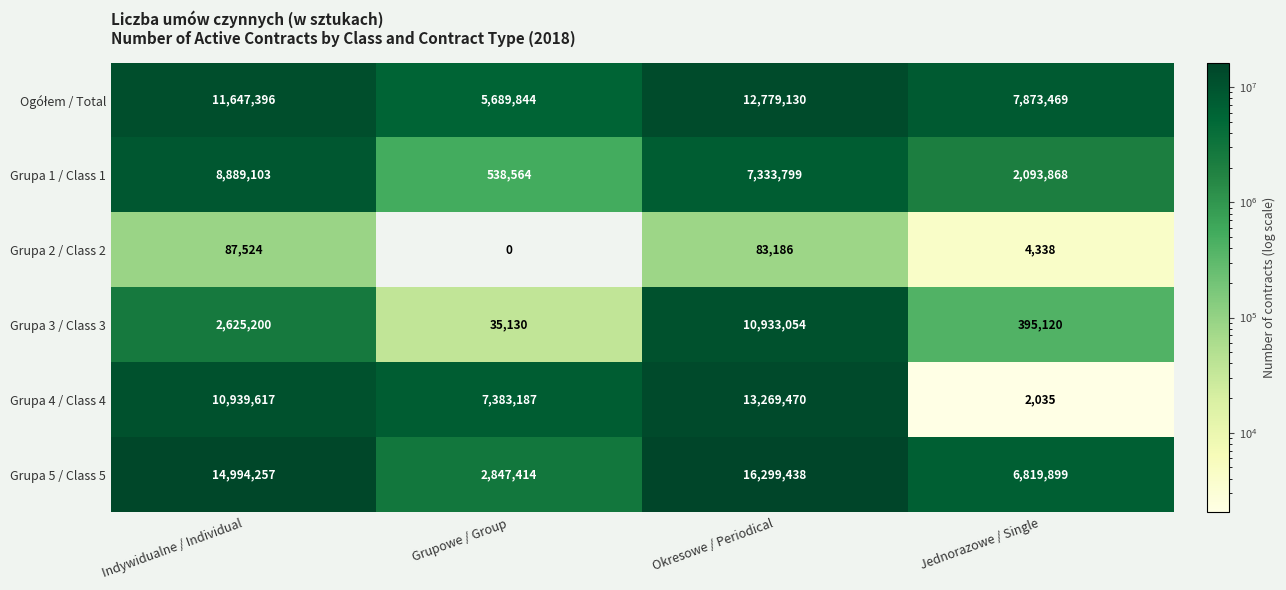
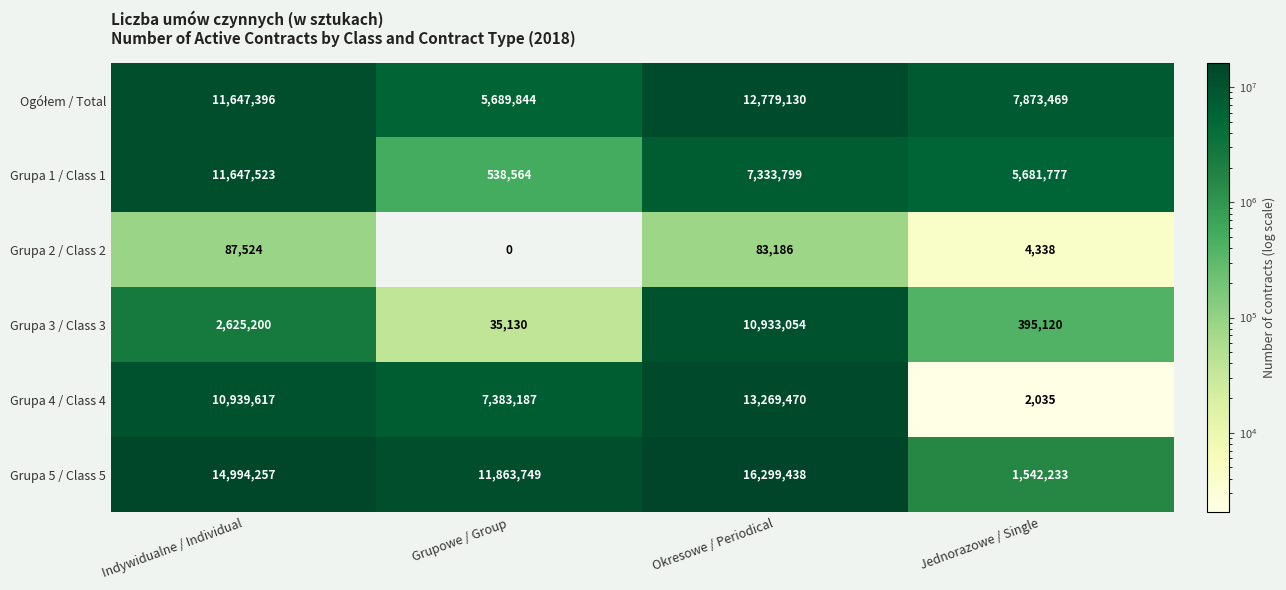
Grupa 1 / Class 1, Indywidualne / Individual: 8,889,103 -> 11,647,523
Grupa 1 / Class 1, Jednorazowe / Single: 2,093,868 -> 5,681,777
Grupa 5 / Class 5, Grupowe / Group: 2,847,414 -> 11,863,749
Grupa 5 / Class 5, Jednorazowe / Single: 6,819,899 -> 1,542,233
